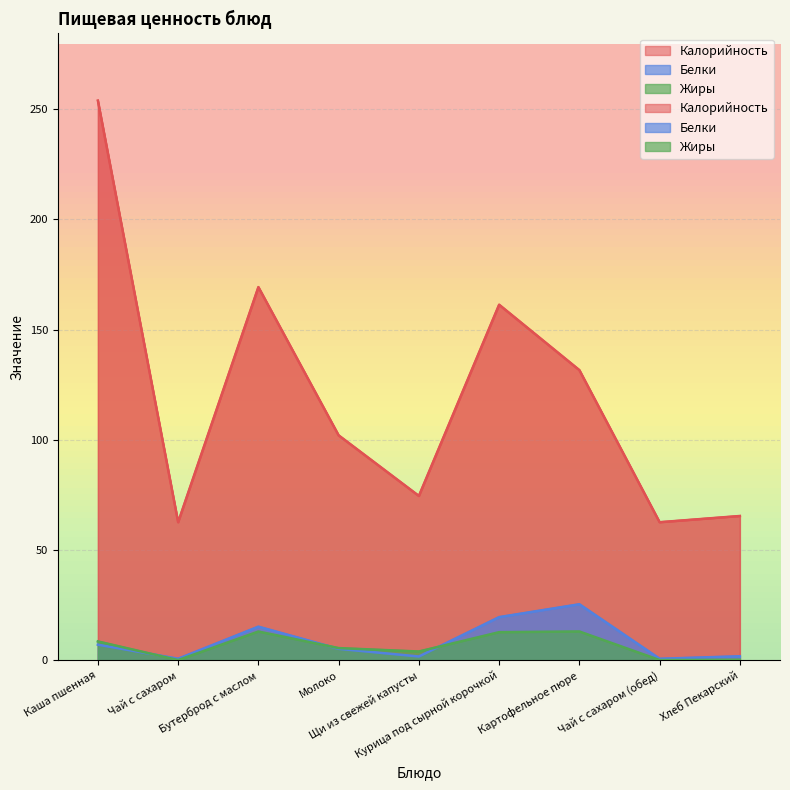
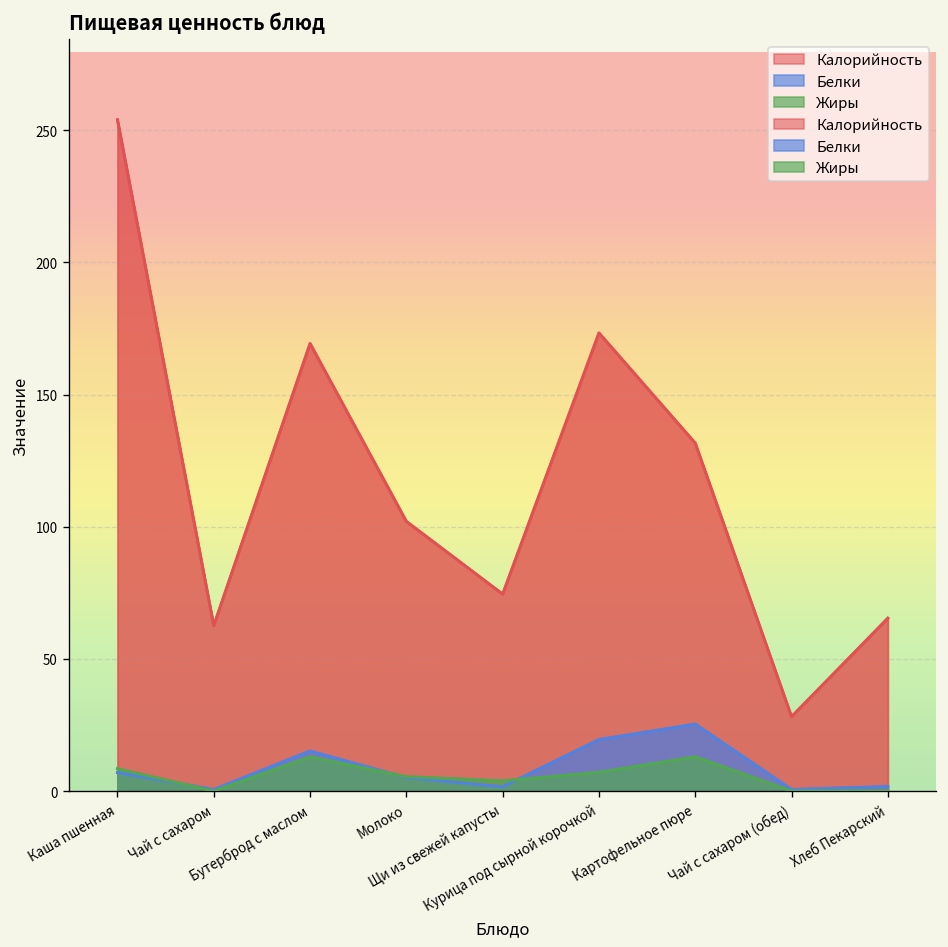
Калорийность, Курица под сырной корочкой: 161 -> 173
Жиры, Курица под сырной корочкой: 13 -> 7
Калорийность, Чай с сахаром (обед): 63 -> 28
